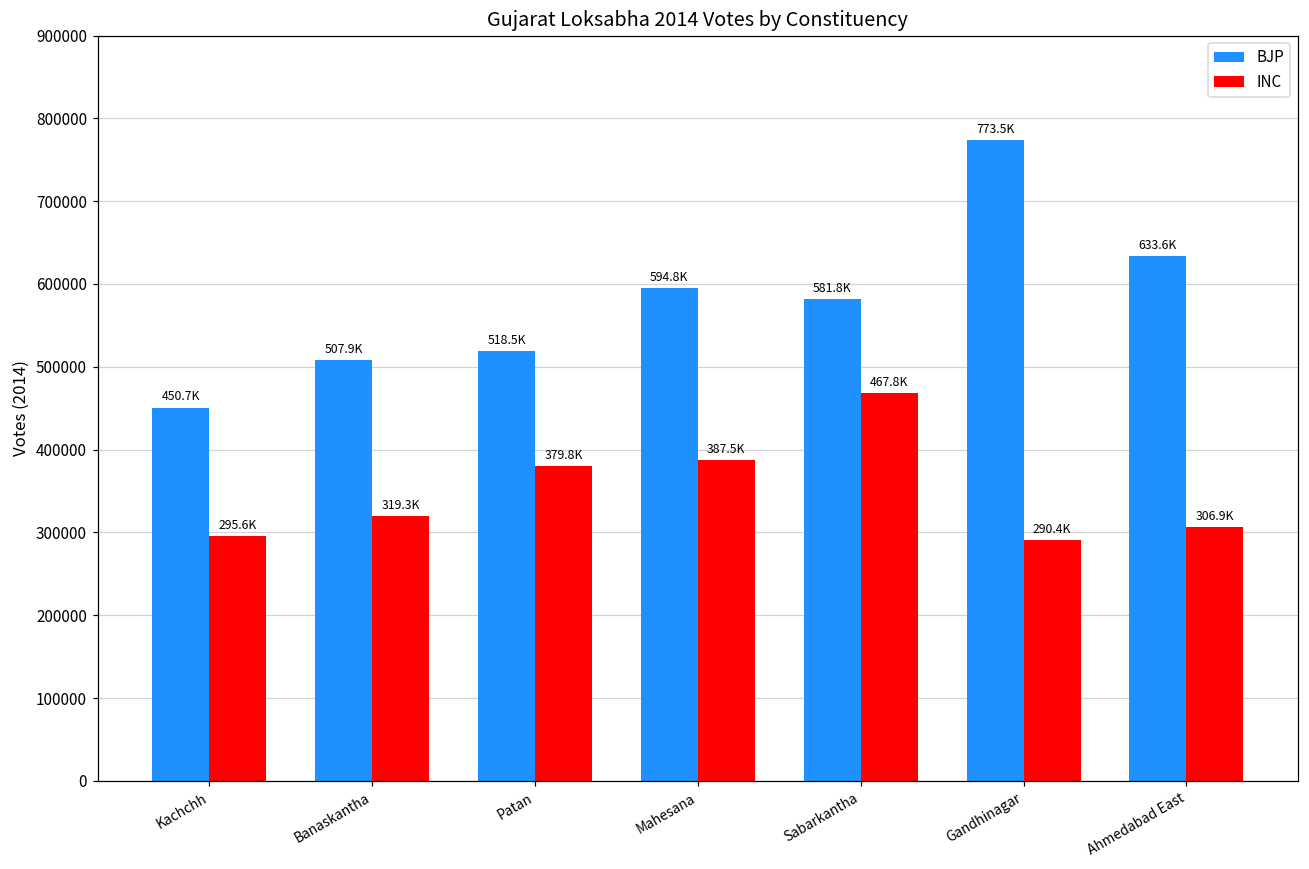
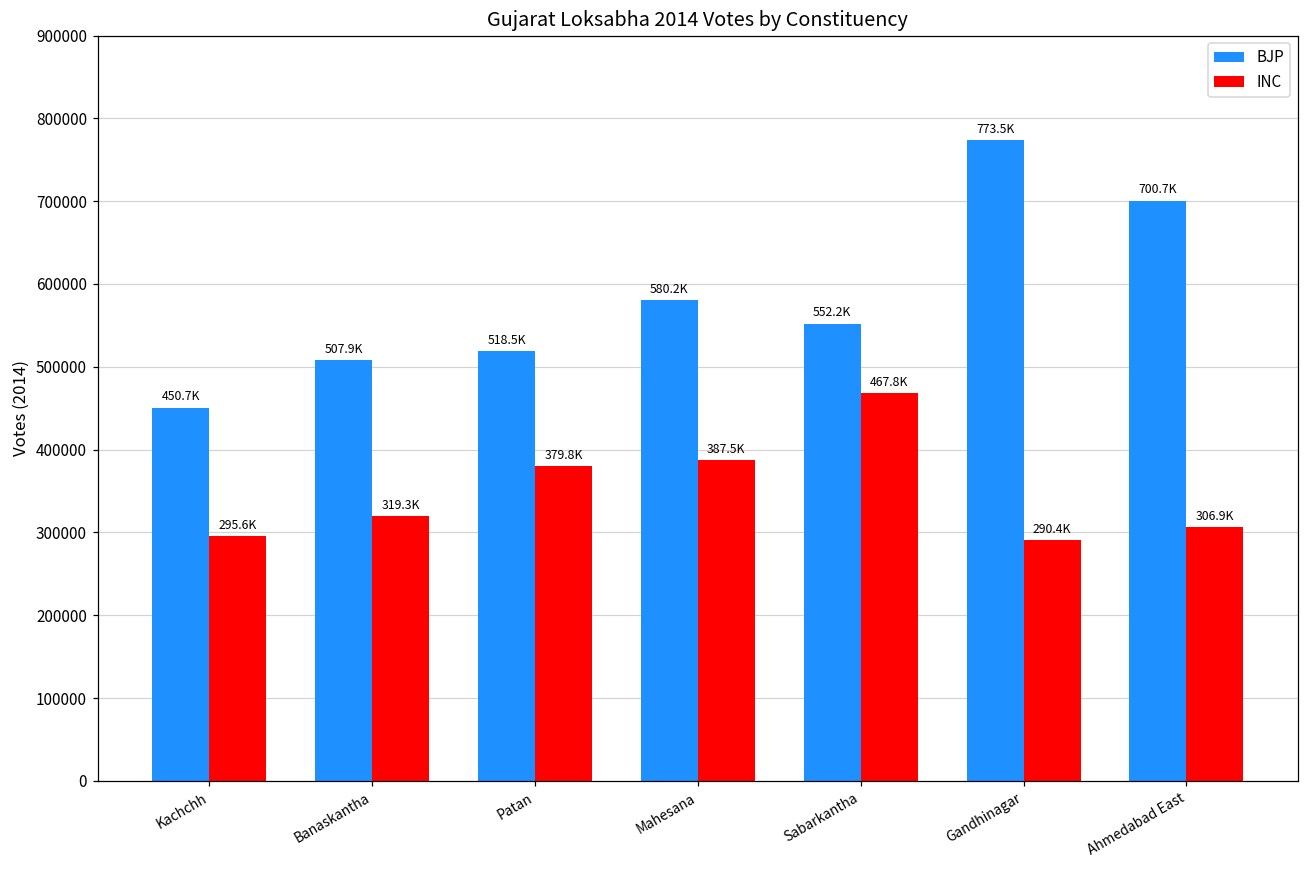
BJP, Mahesana: 594.8K -> 580.2K
BJP, Sabarkantha: 581.8K -> 552.2K
BJP, Ahmedabad East: 633.6K -> 700.7K
